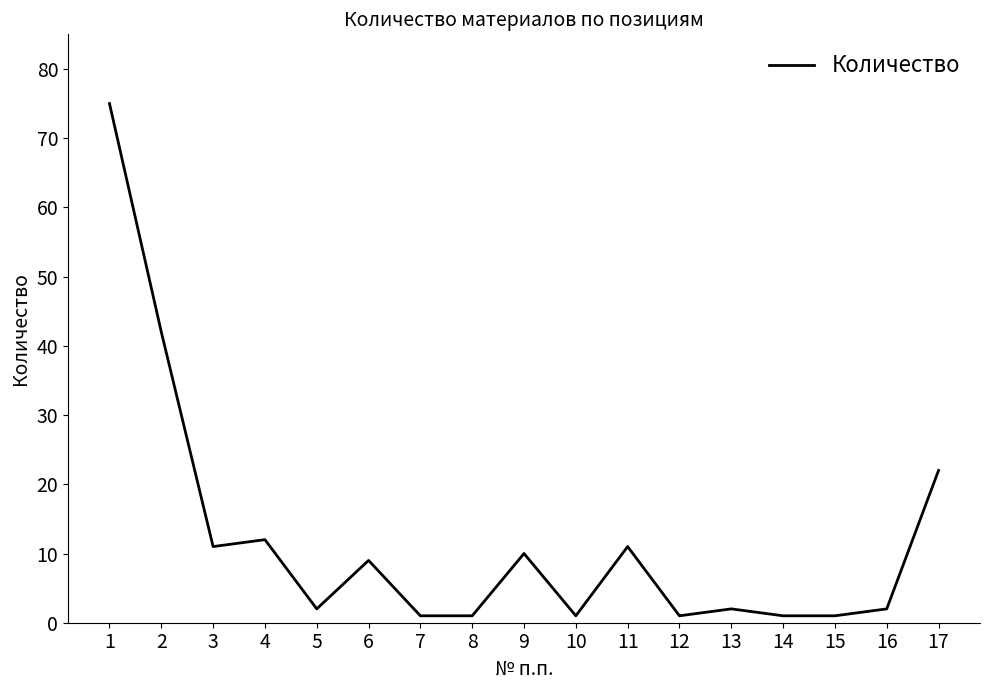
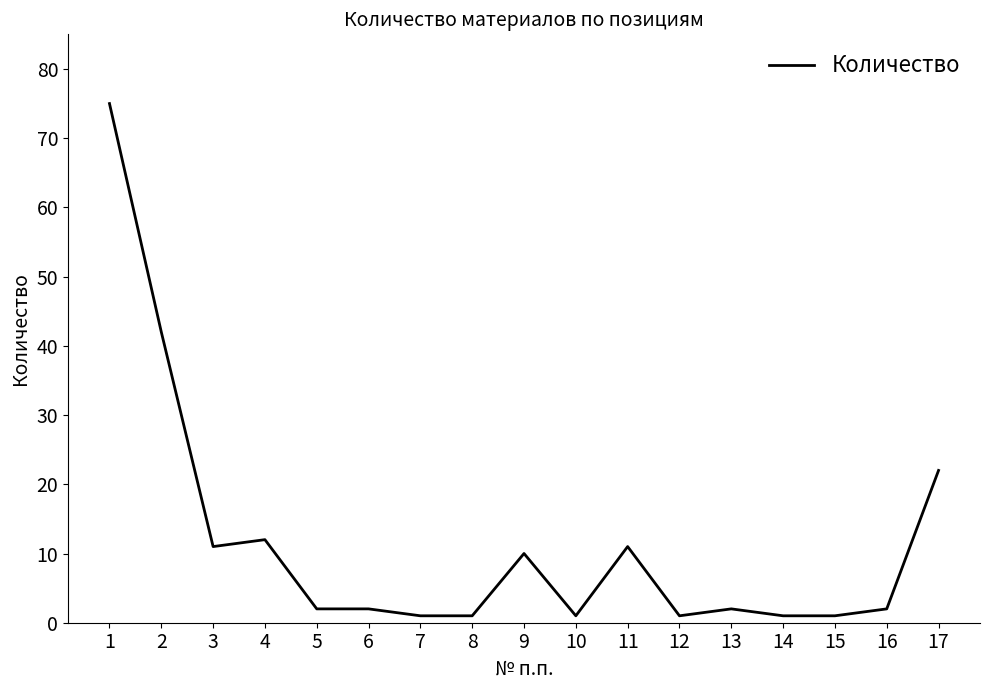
6: 9 -> 2
